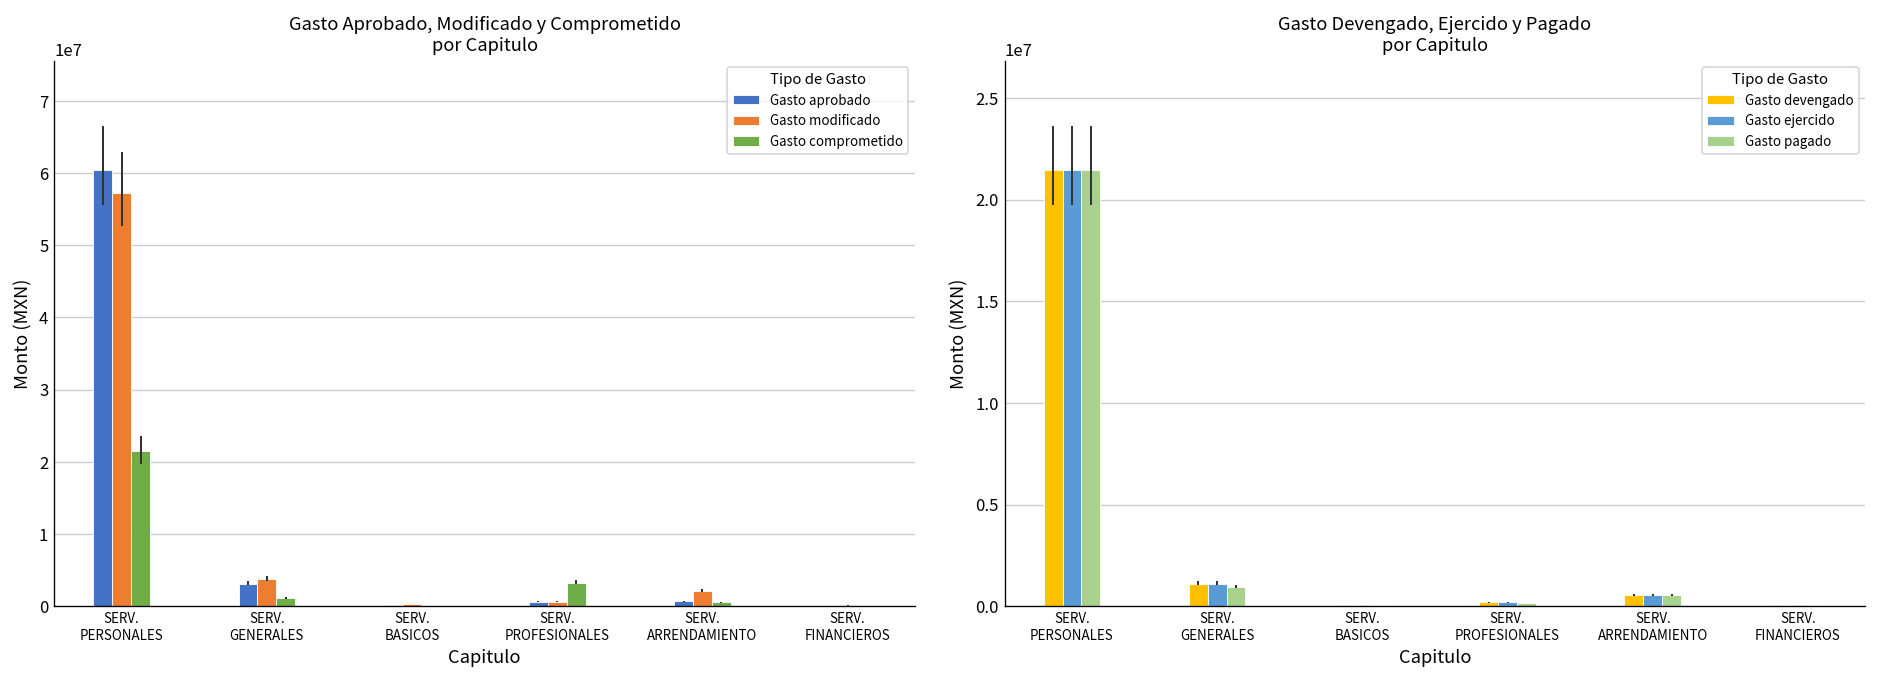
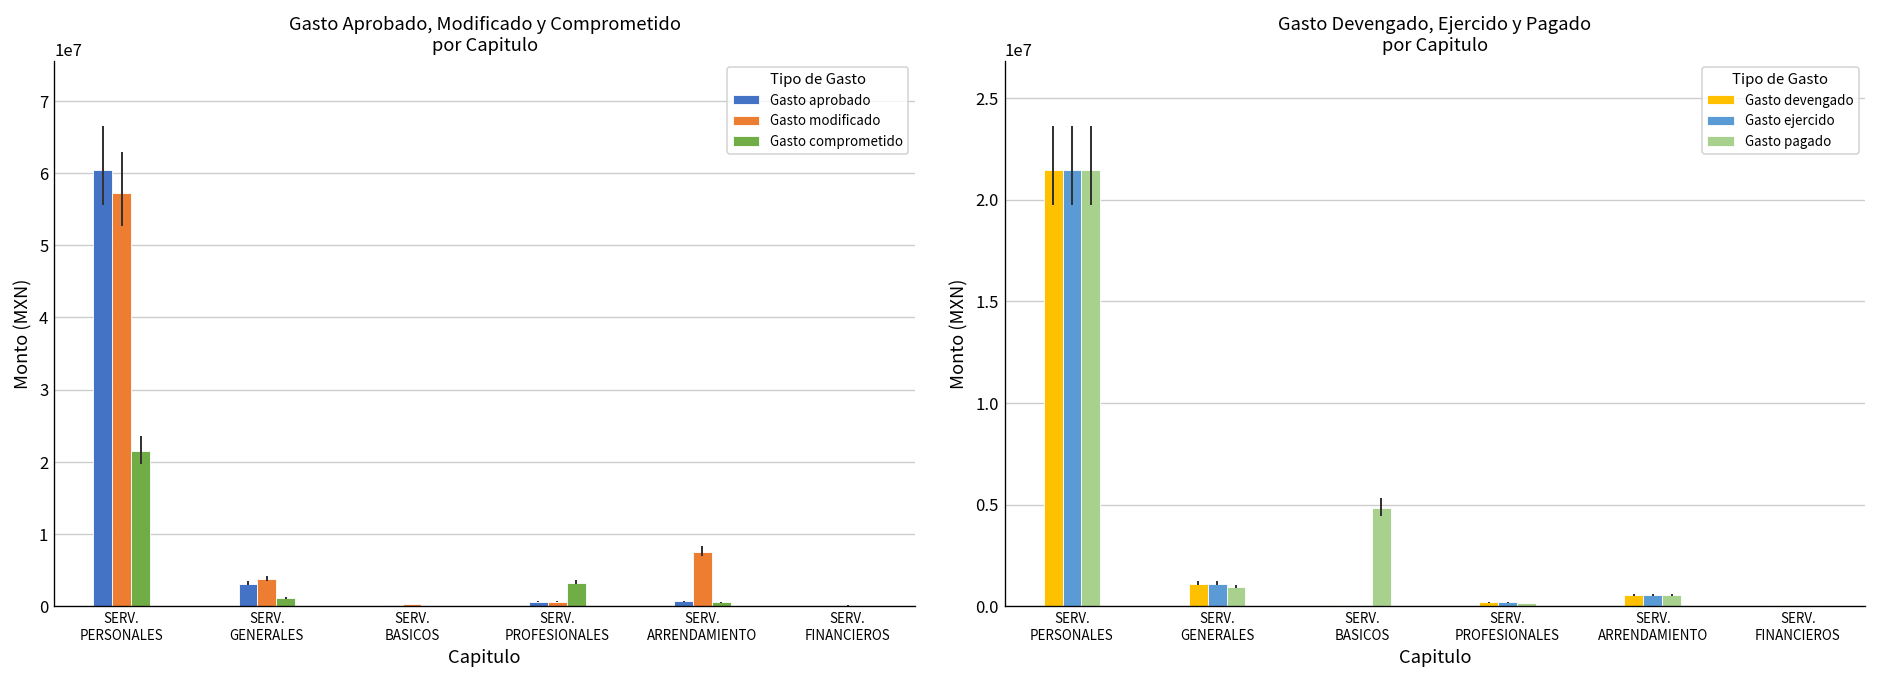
Gasto Aprobado, Modificado y Comprometido por Capitulo, Gasto modificado, SERV. ARRENDAMIENTO: 2000000 -> 8000000
Gasto Devengado, Ejercido y Pagado por Capitulo, Gasto pagado, SERV. BASICOS: 100000 -> 4800000
